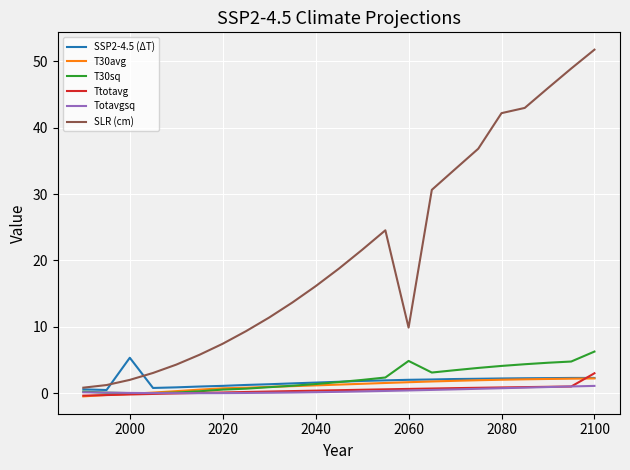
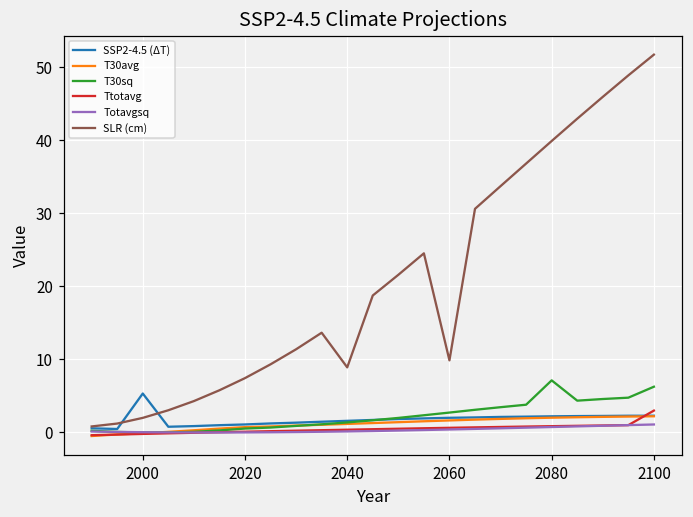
SLR (cm), 2040: 16 -> 9
T30sq, 2060: 5 -> 3
T30sq, 2080: 4 -> 7
SLR (cm), 2080: 42 -> 40
